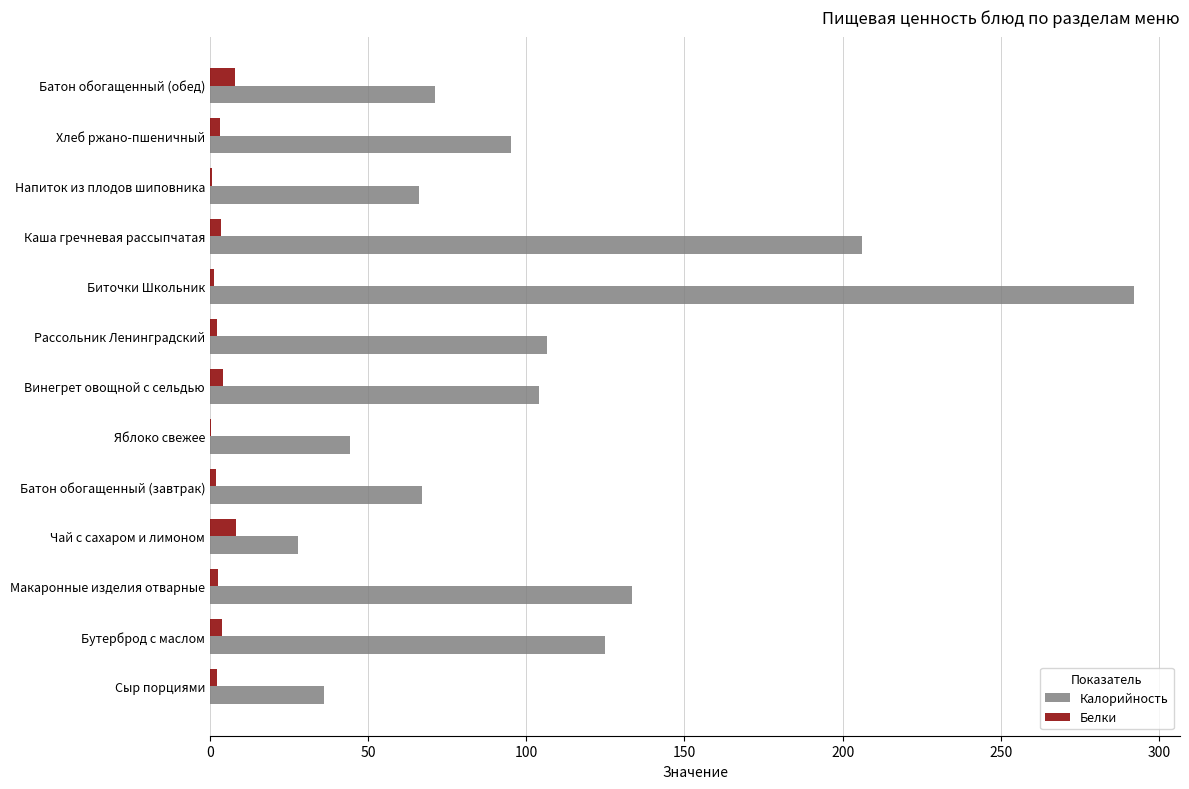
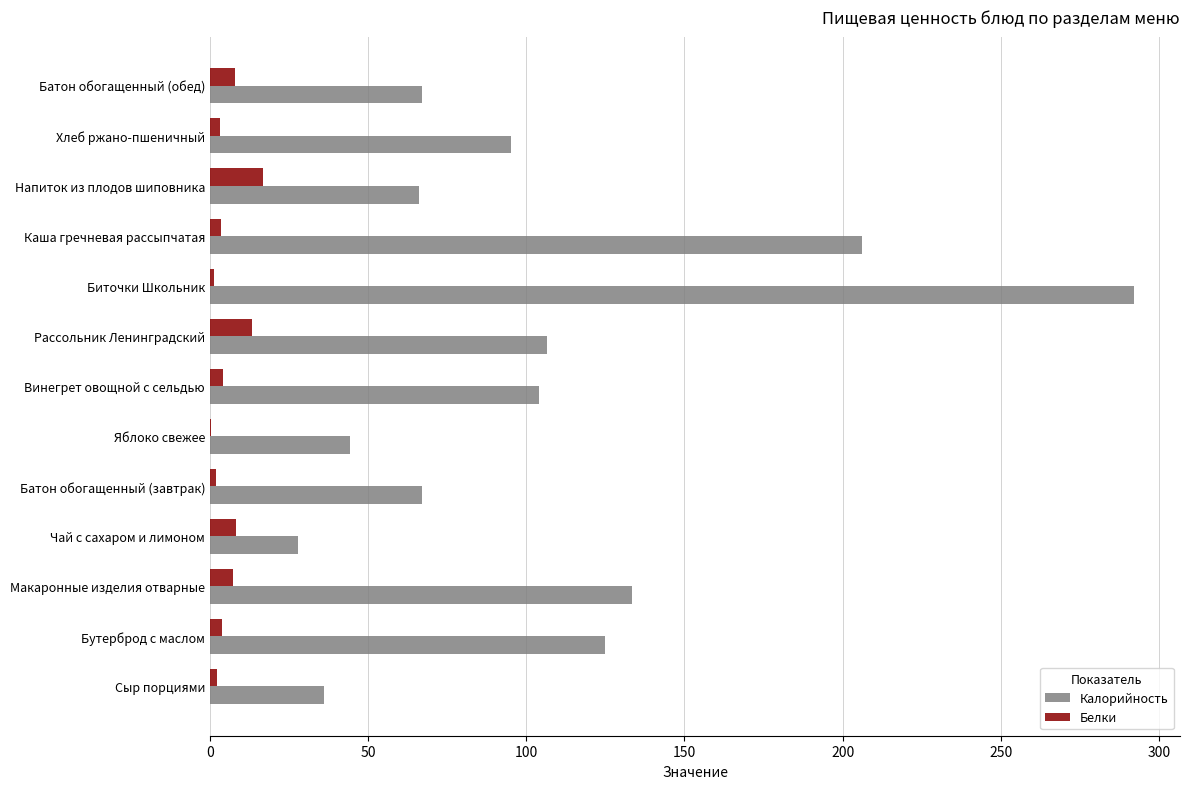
Калорийность, Батон обогащенный (обед): 71 -> 67
Белки, Напиток из плодов шиповника: 1 -> 17
Белки, Рассольник Ленинградский: 2 -> 13
Белки, Макаронные изделия отварные: 3 -> 7
